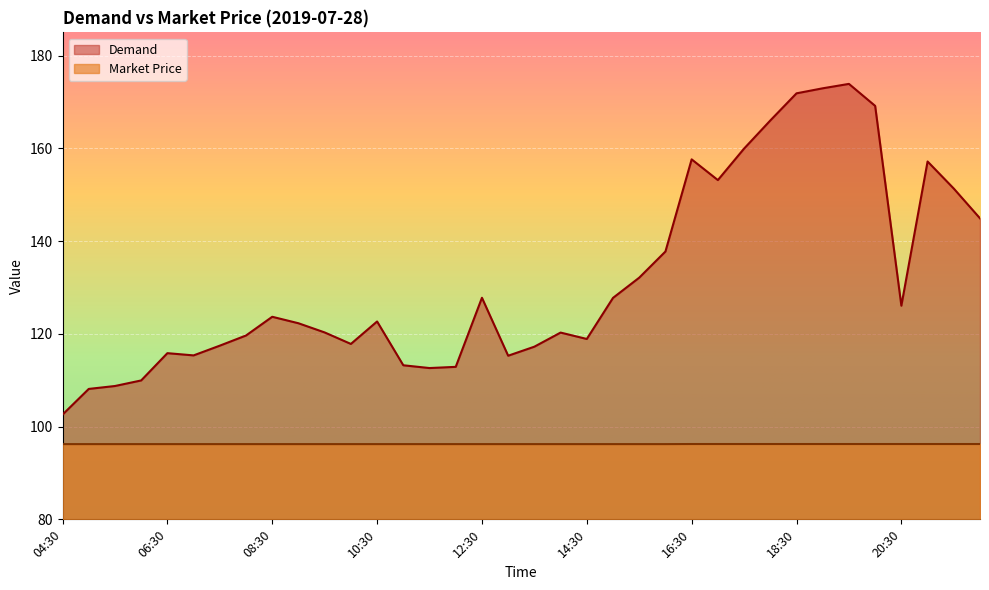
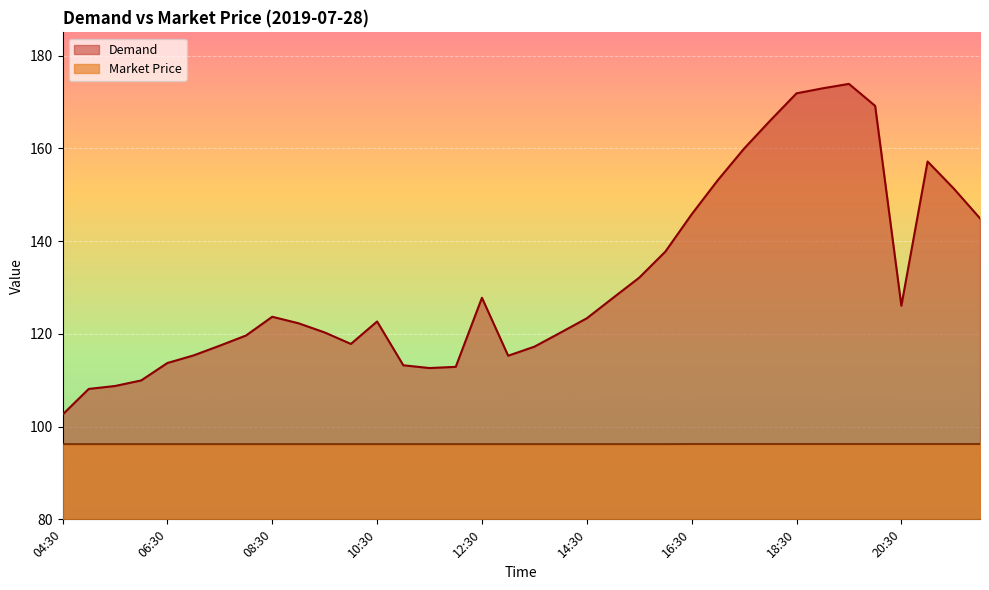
Demand, 06:30: 116 -> 114
Demand, 14:30: 119 -> 123
Demand, 16:30: 158 -> 146
